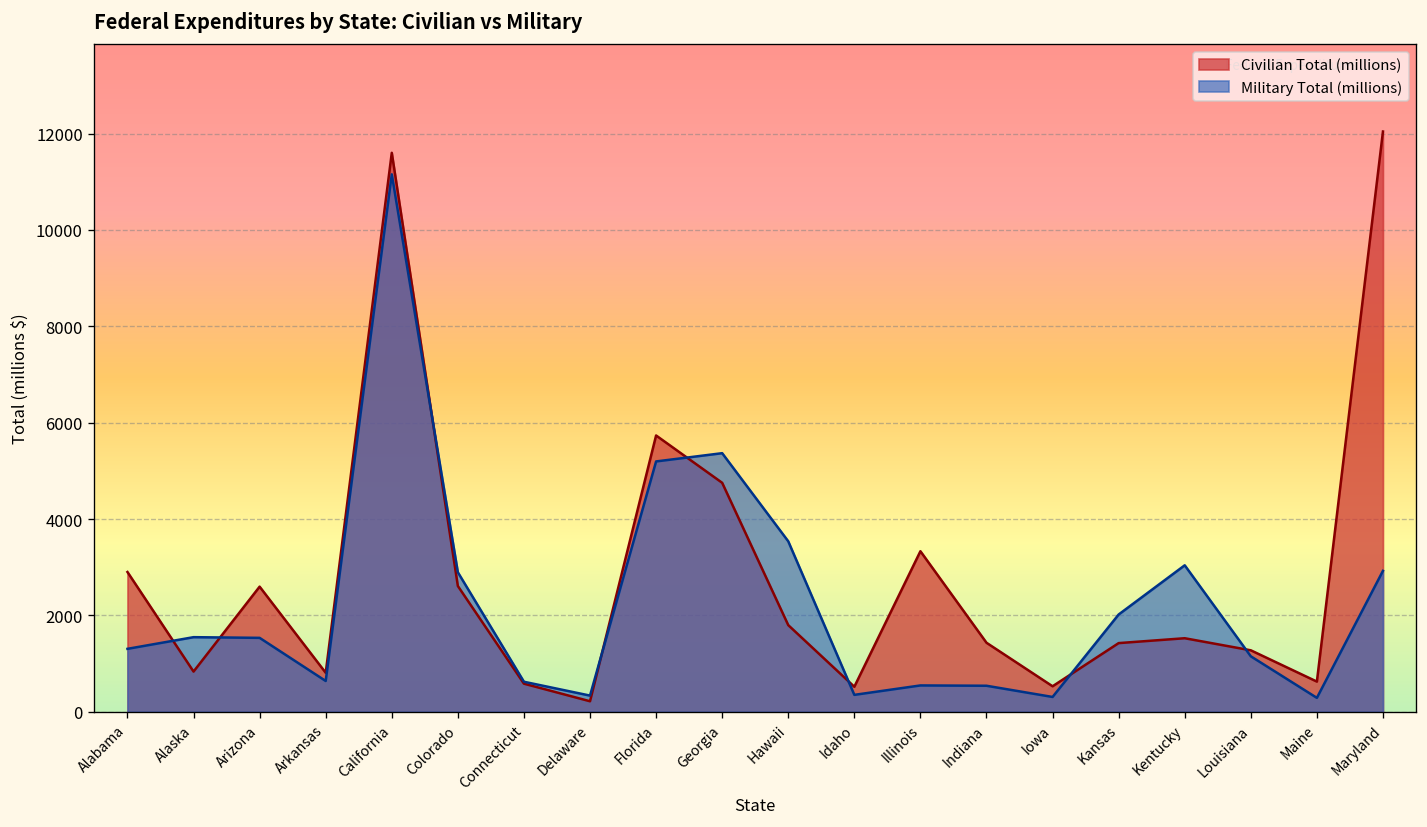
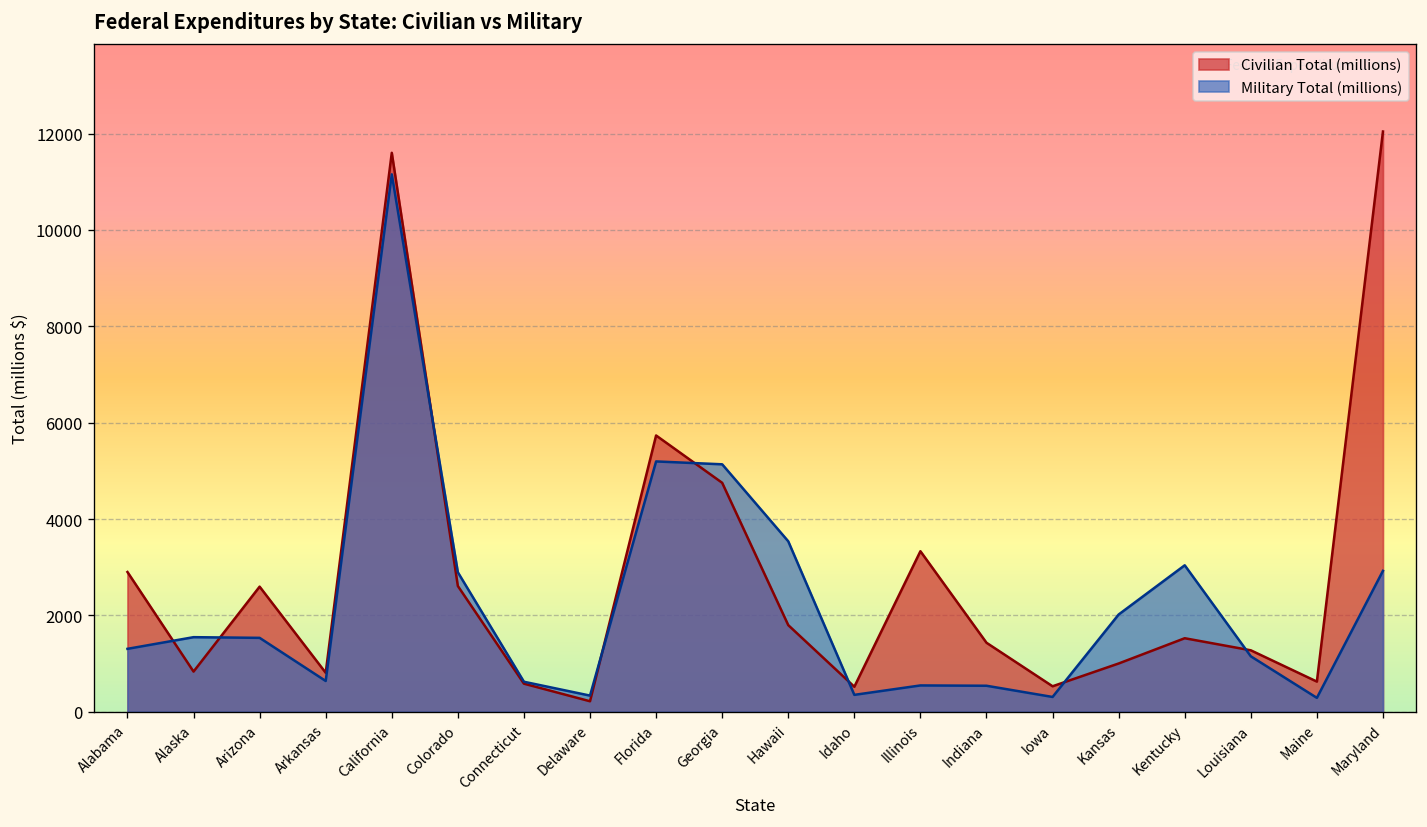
Military Total (millions), Georgia: 5400 -> 5100
Civilian Total (millions), Kansas: 1400 -> 1000
